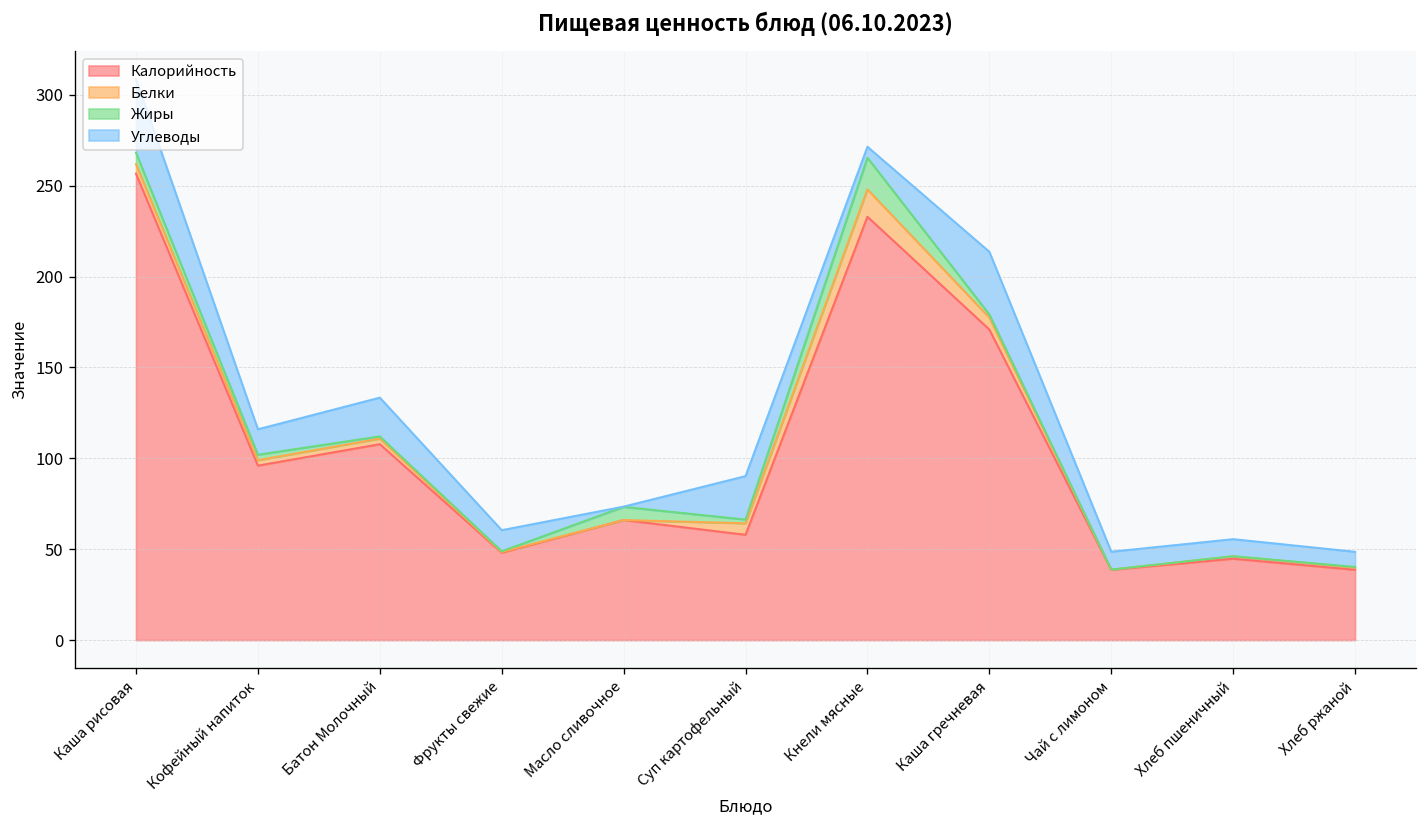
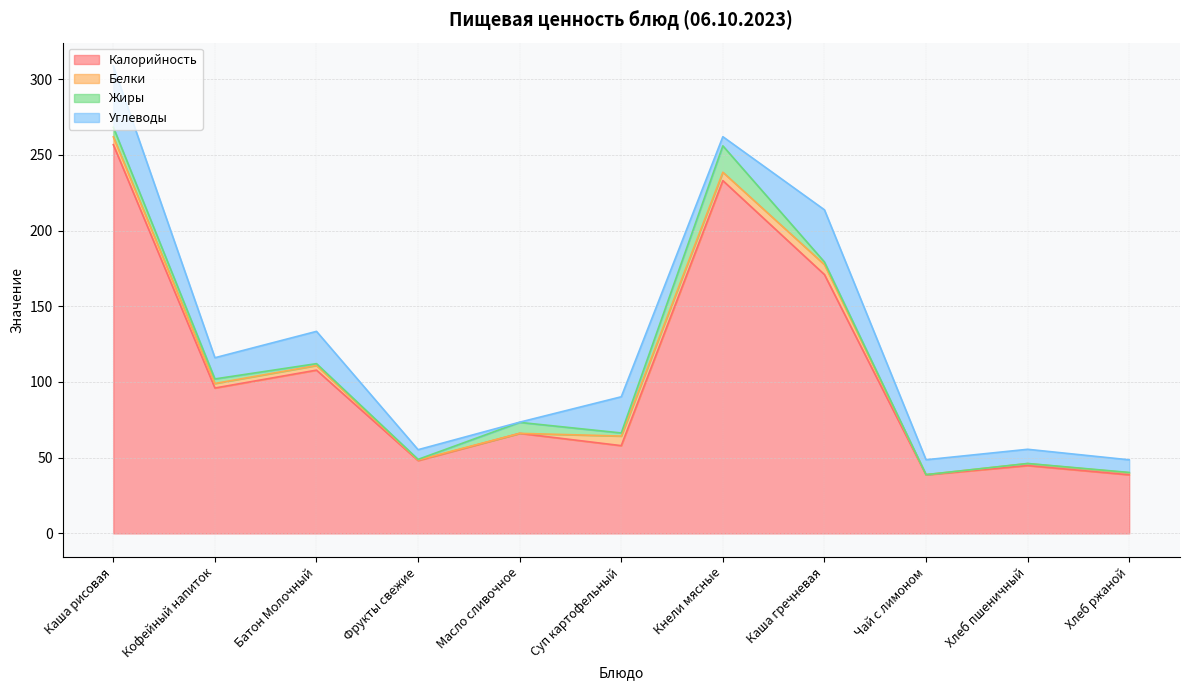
Углеводы, Фрукты свежие: 12 -> 6
Белки, Кнели мясные: 15 -> 6
